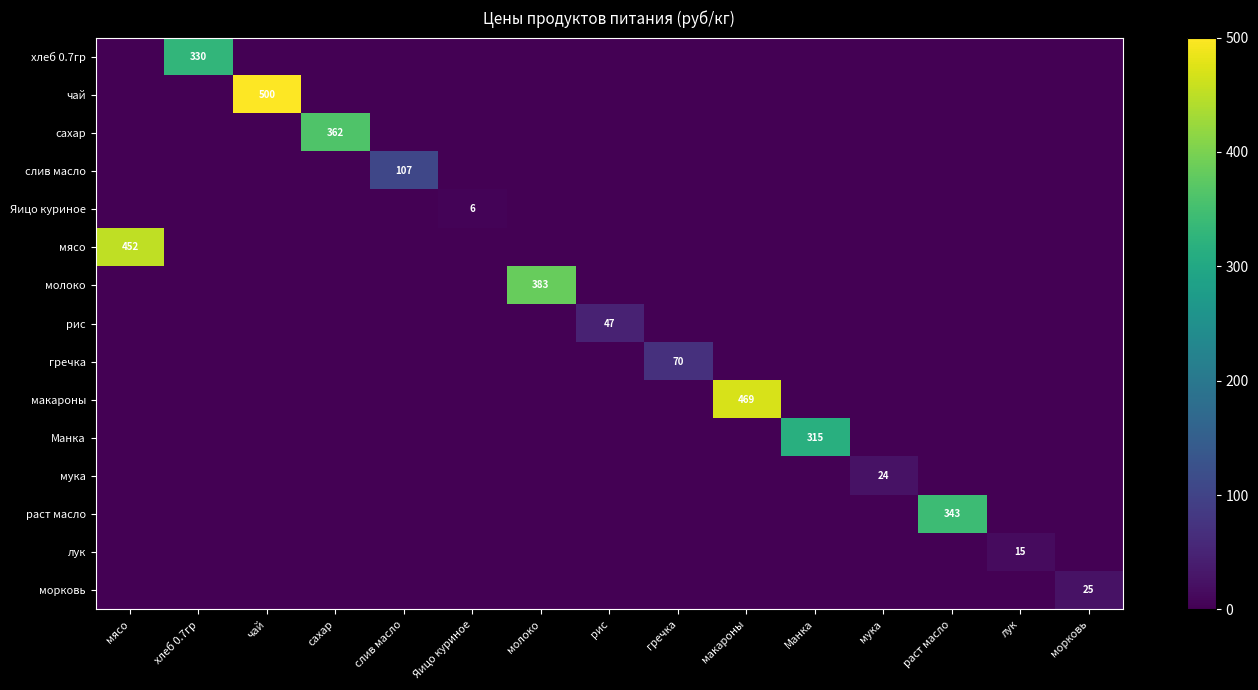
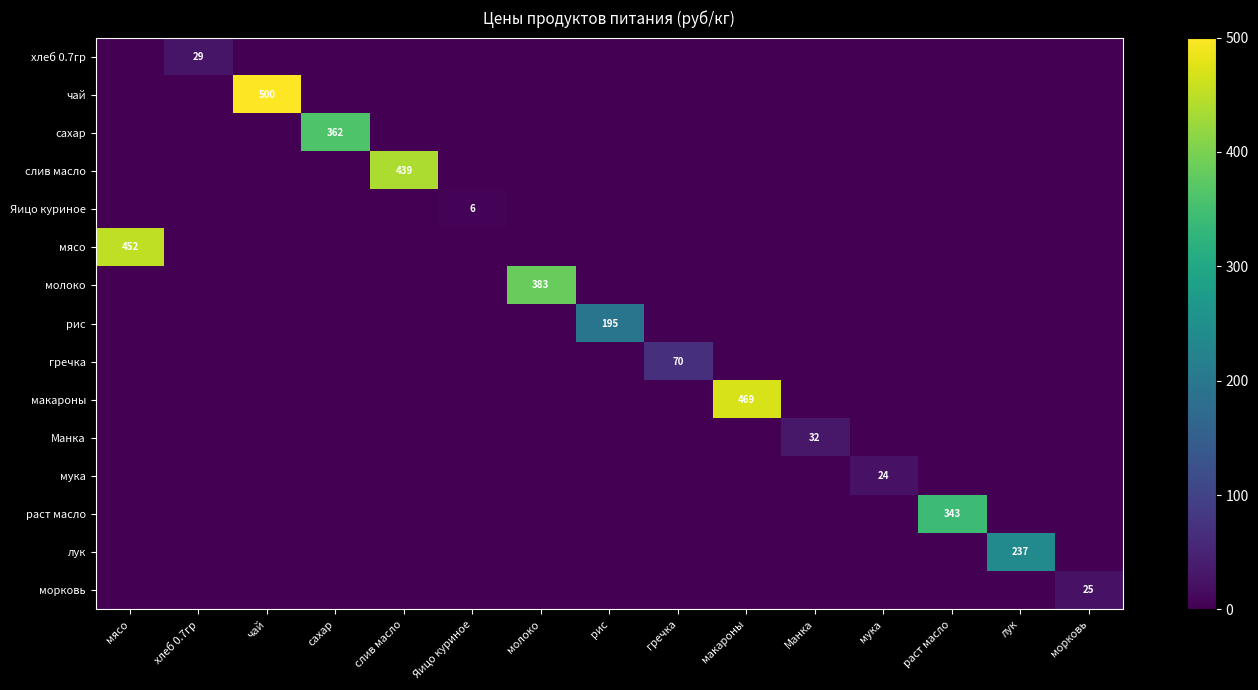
хлеб 0.7гр, хлеб 0.7гр: 330 -> 29
слив масло, слив масло: 107 -> 439
рис, рис: 47 -> 195
Манка, Манка: 315 -> 32
лук, лук: 15 -> 237
